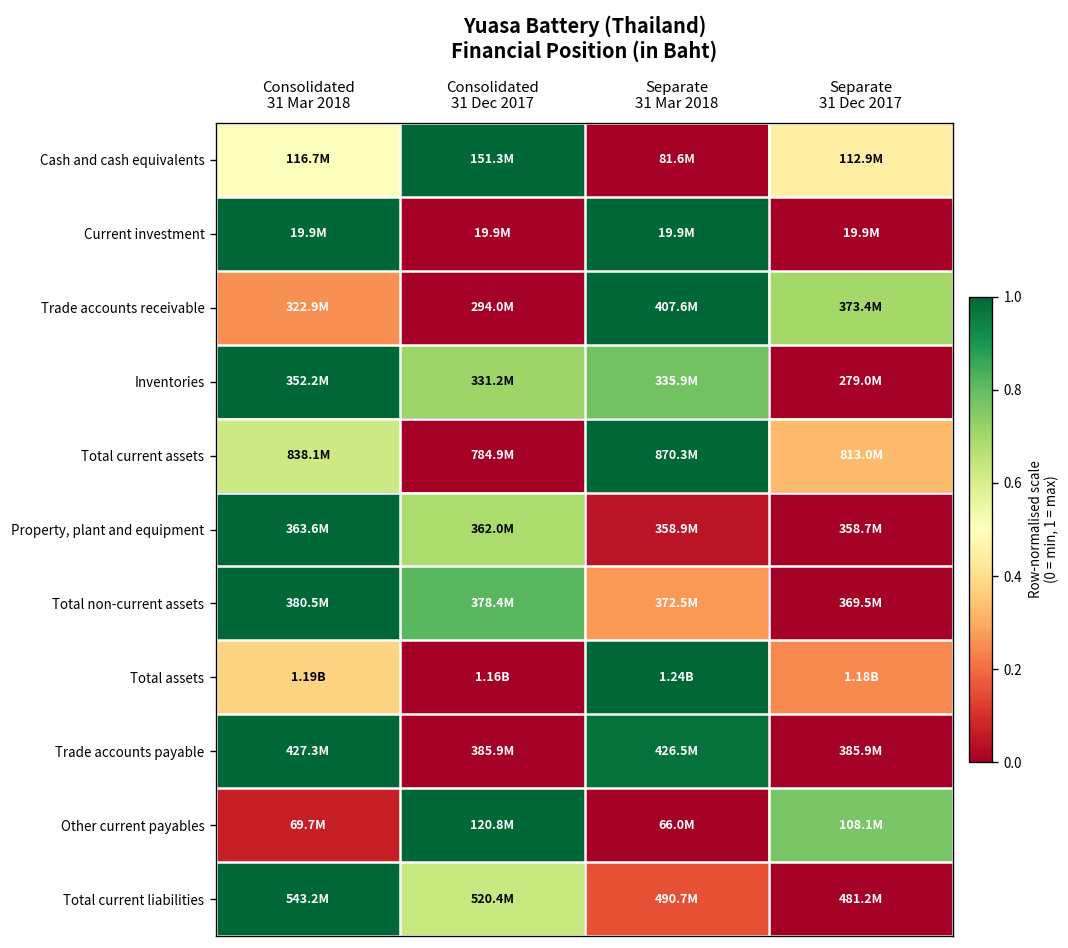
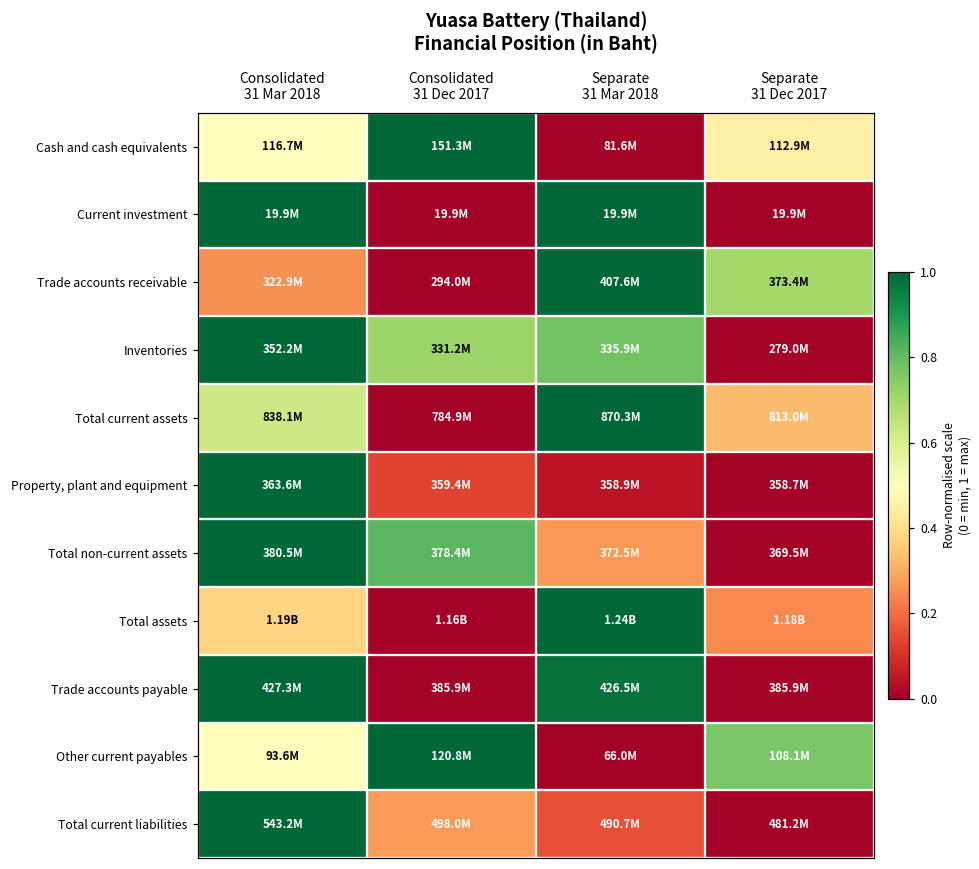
Property, plant and equipment, Consolidated 31 Dec 2017: 362.0M -> 359.4M
Other current payables, Consolidated 31 Mar 2018: 69.7M -> 93.6M
Total current liabilities, Consolidated 31 Dec 2017: 520.4M -> 498.0M
